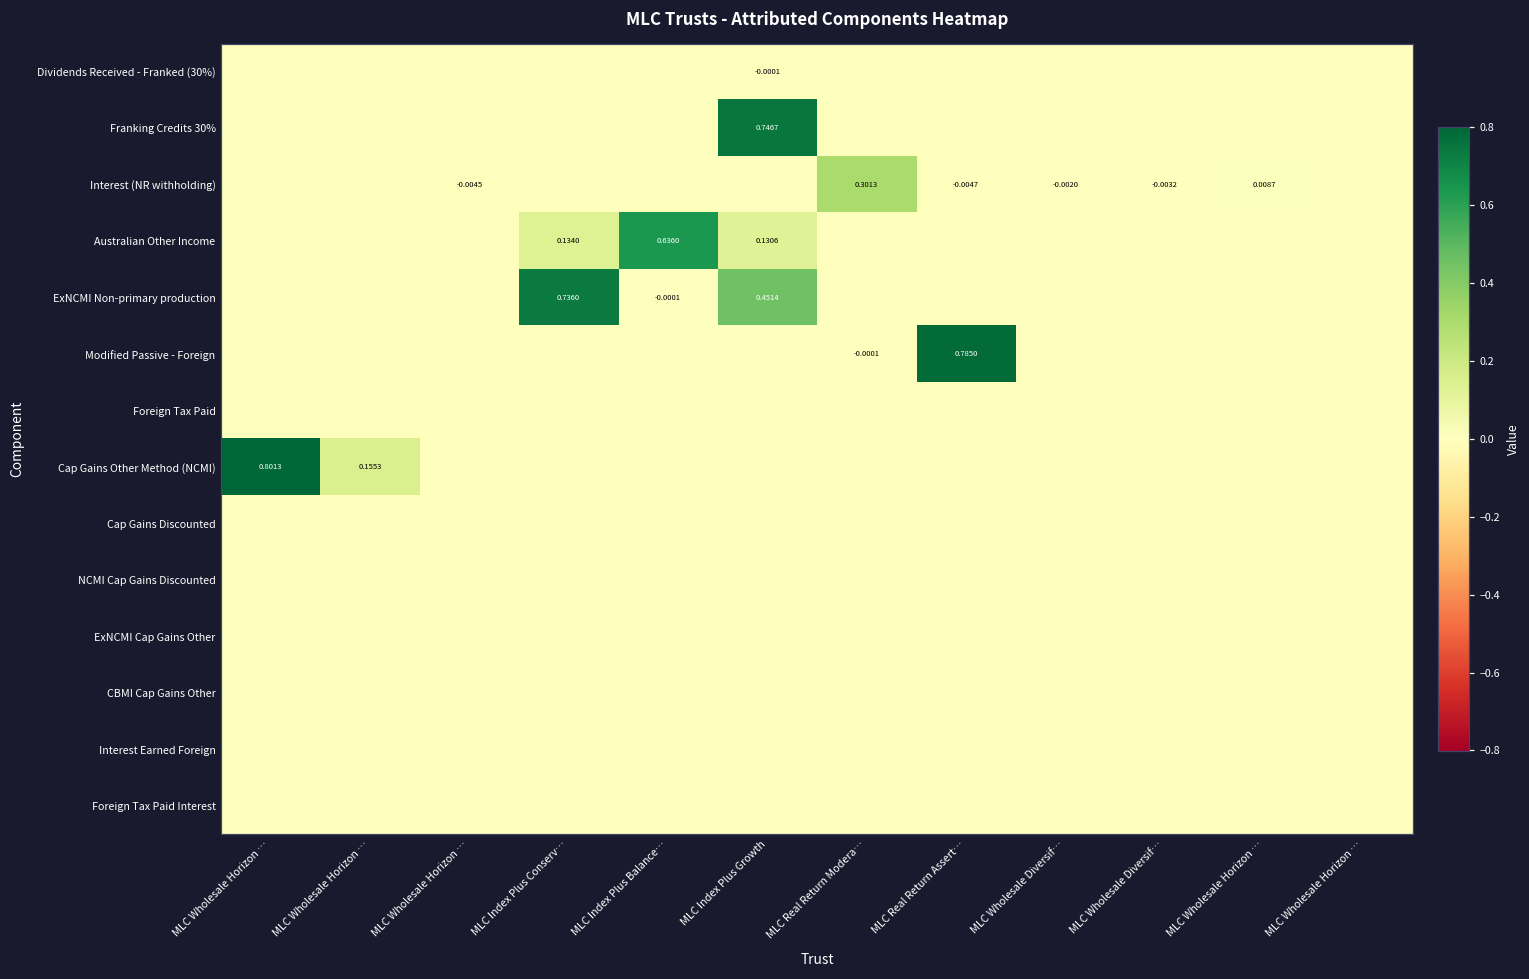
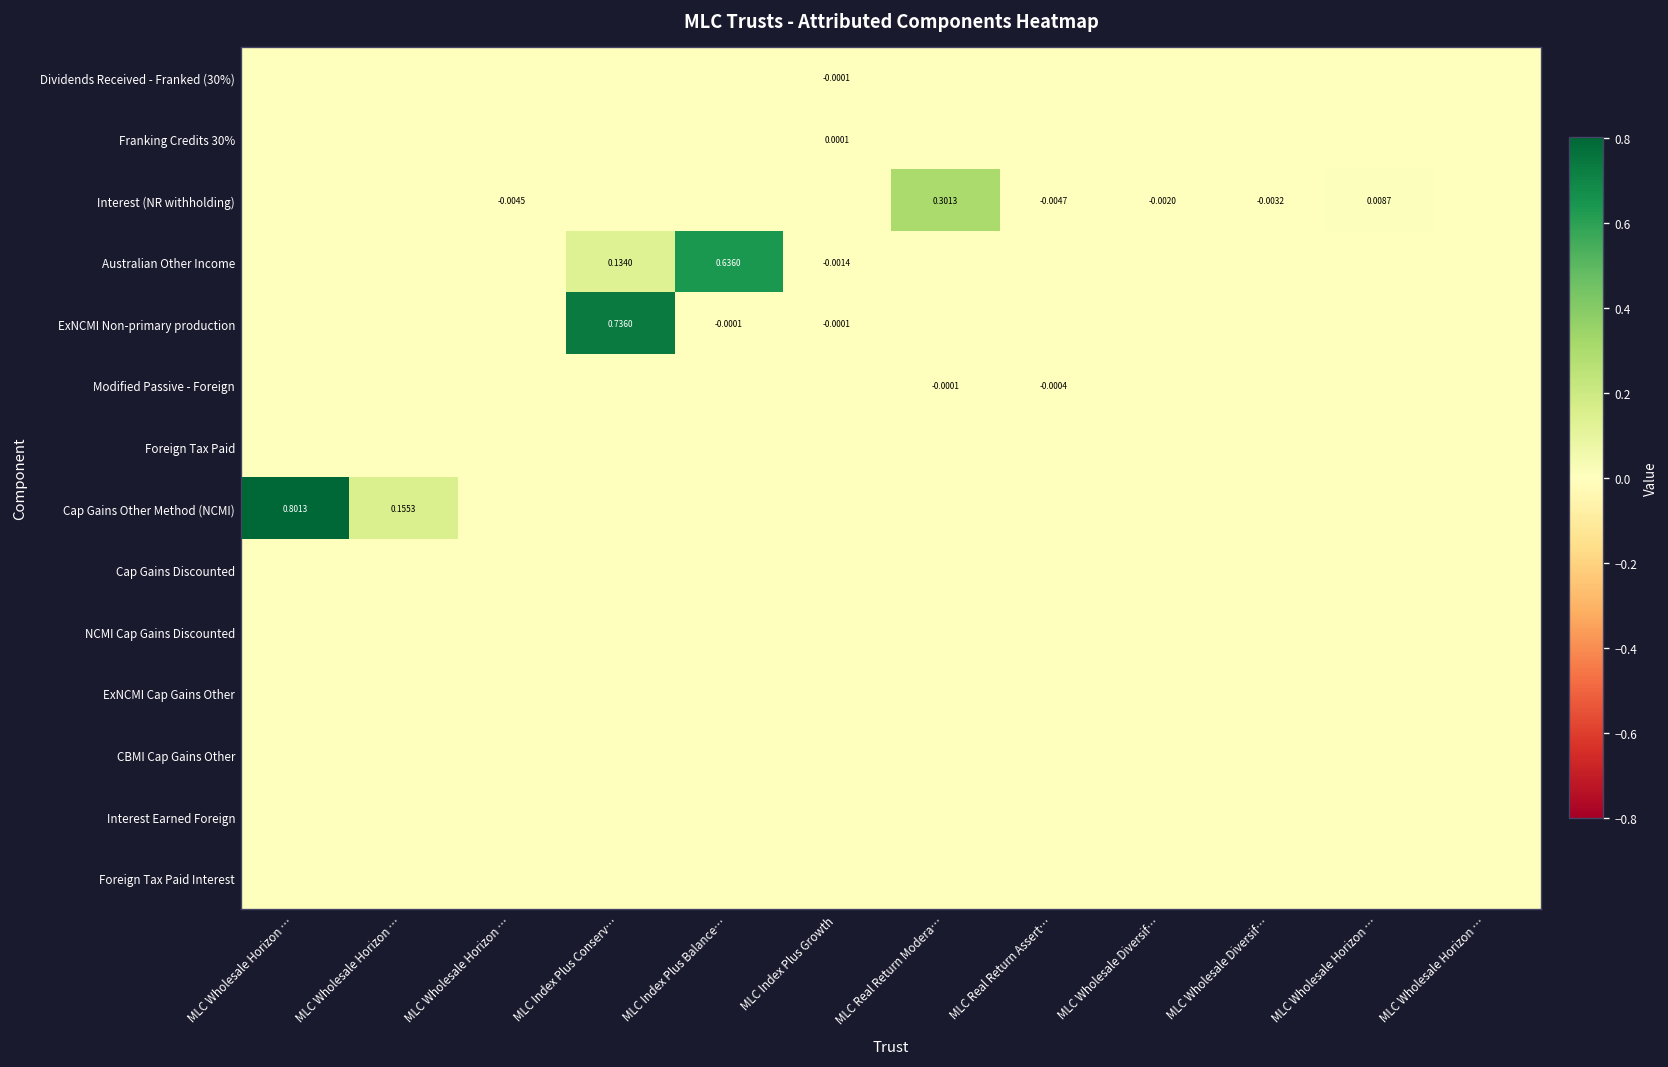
Franking Credits 30%, MLC Index Plus Growth: 0.7467 -> 0.0001
Australian Other Income, MLC Index Plus Growth: 0.1306 -> -0.0014
ExNCMI Non-primary production, MLC Index Plus Growth: 0.4514 -> -0.0001
Modified Passive - Foreign, MLC Real Return Assert…: 0.7850 -> -0.0004
